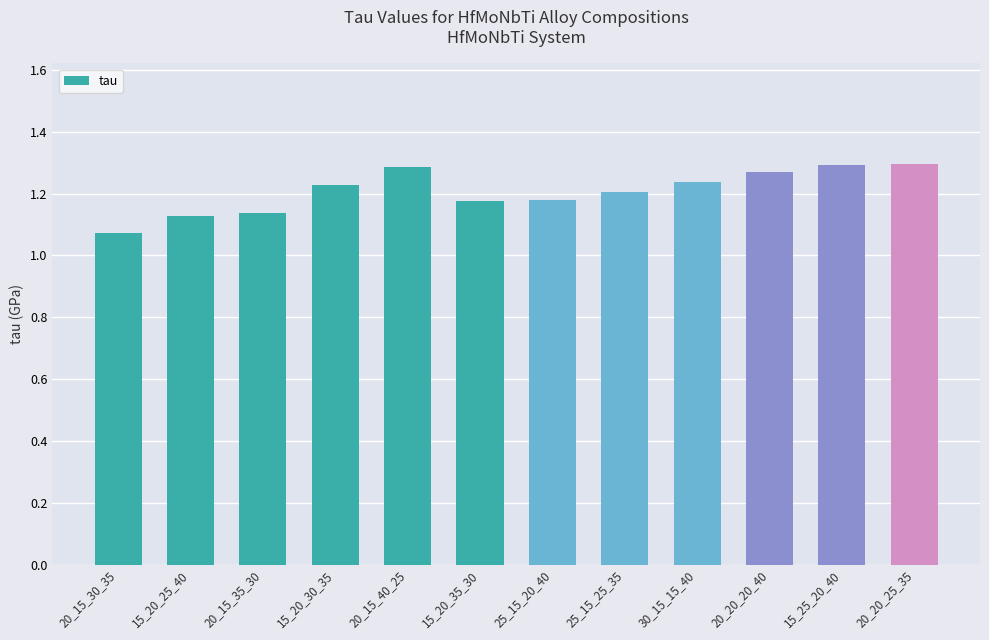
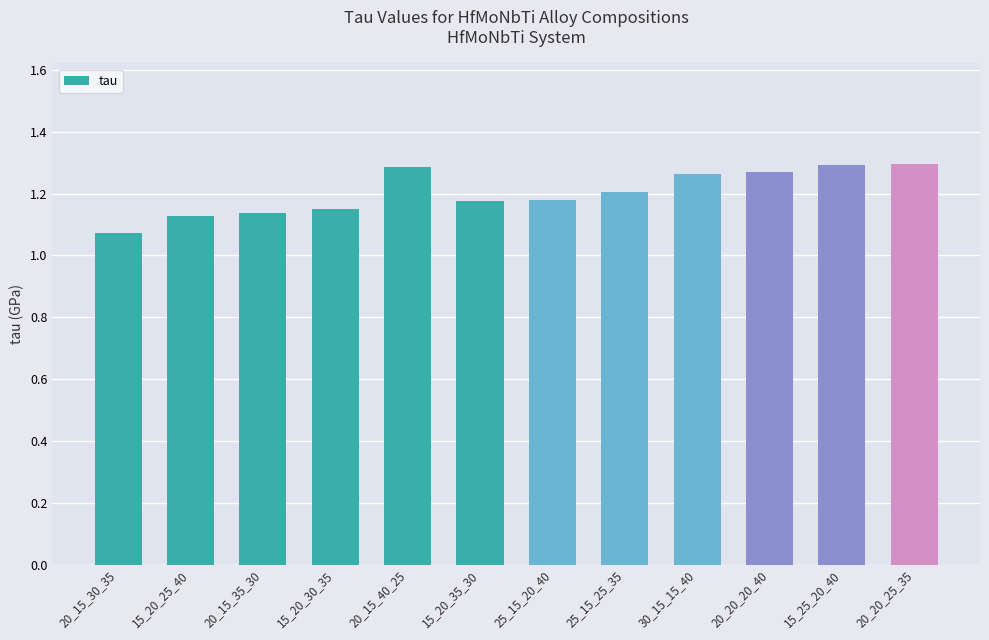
15_20_30_35: 1.23 -> 1.15
30_15_15_40: 1.24 -> 1.26
